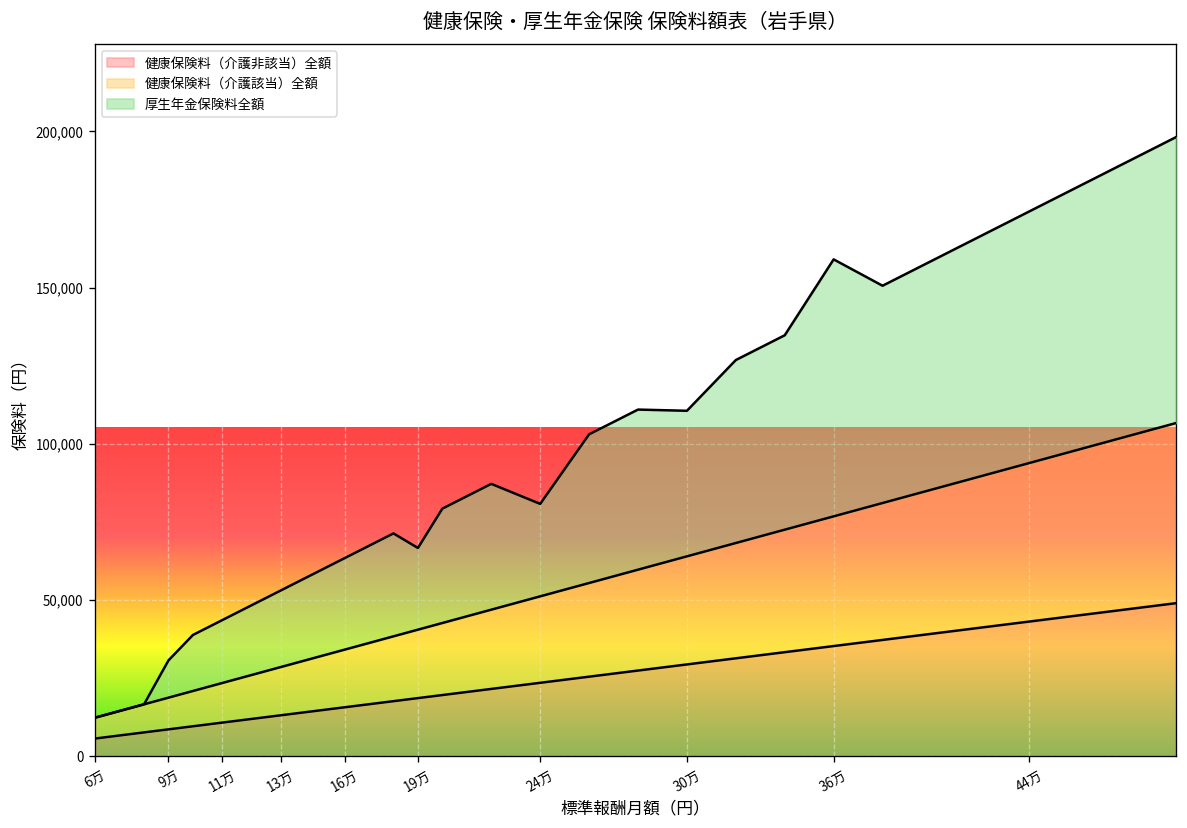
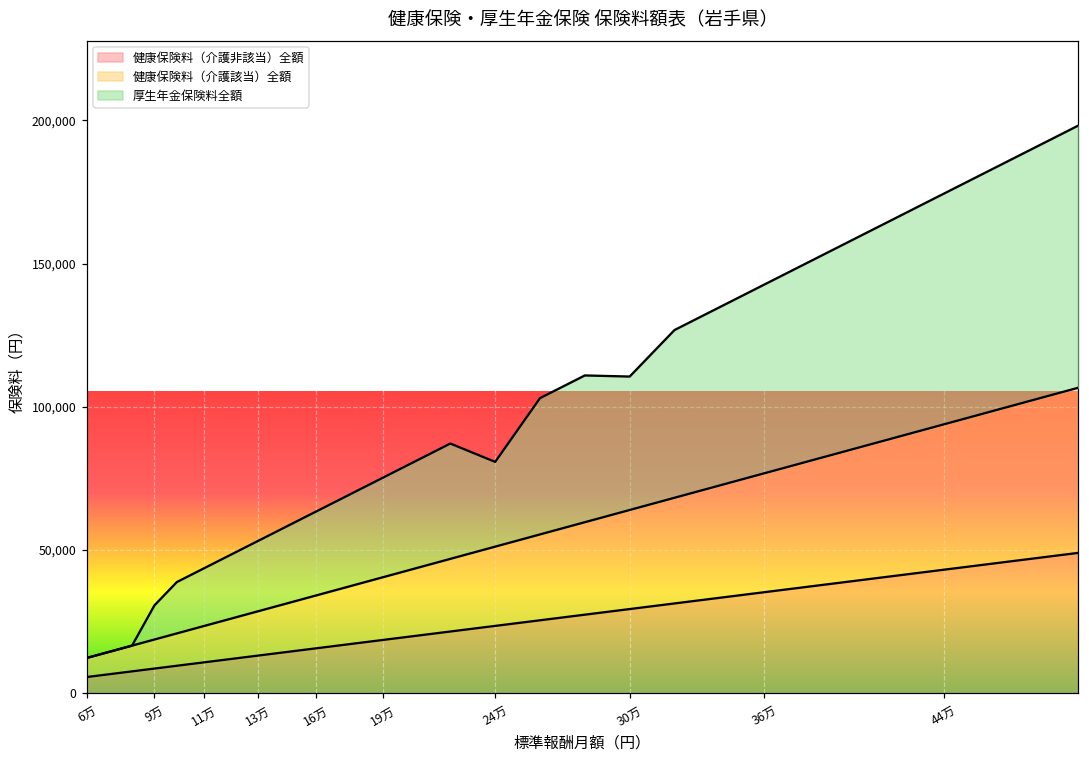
厚生年金保険料全額, 19万: 26,000 -> 35,000
厚生年金保険料全額, 36万: 82,000 -> 66,000
